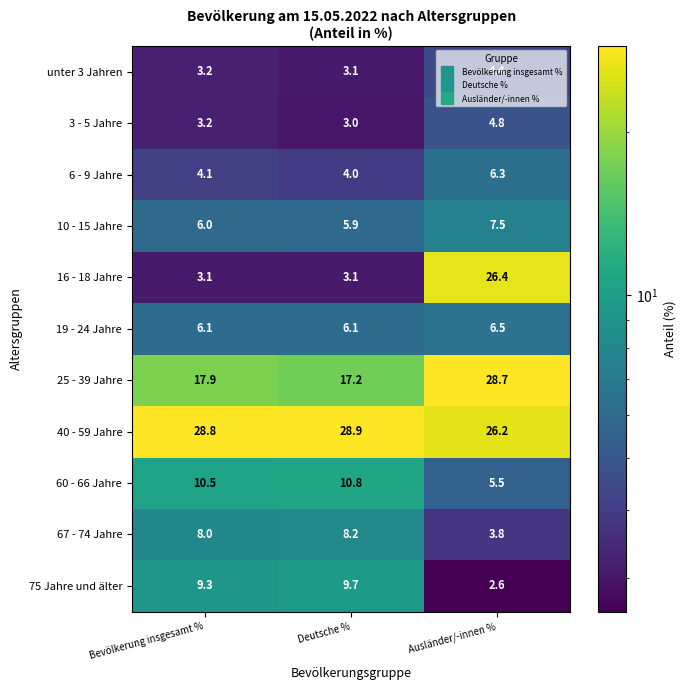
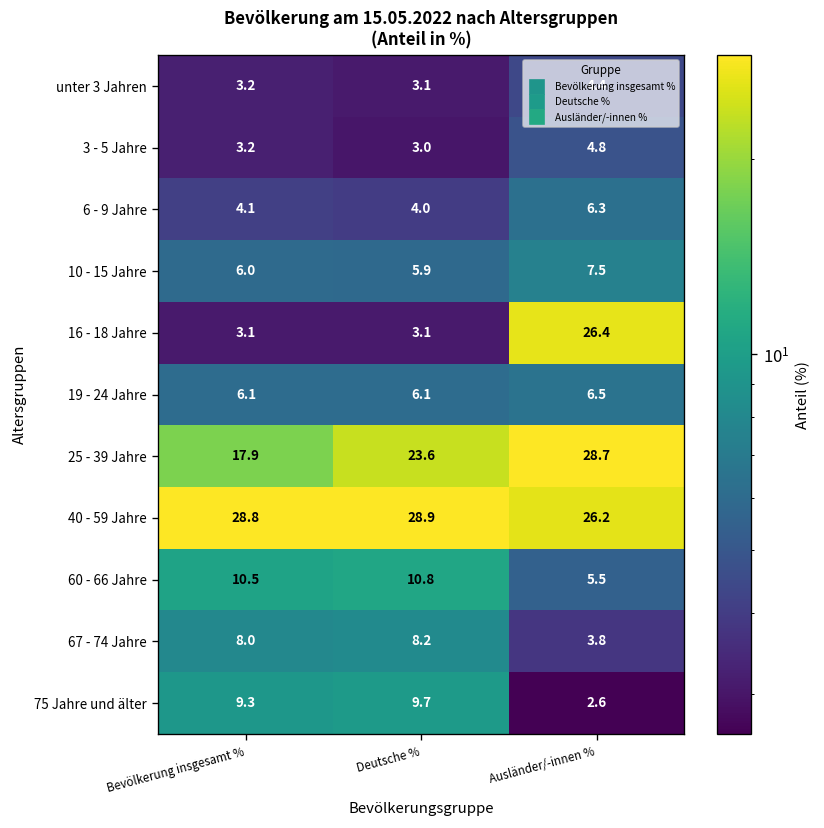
25 - 39 Jahre, Deutsche %: 17.2 -> 23.6
